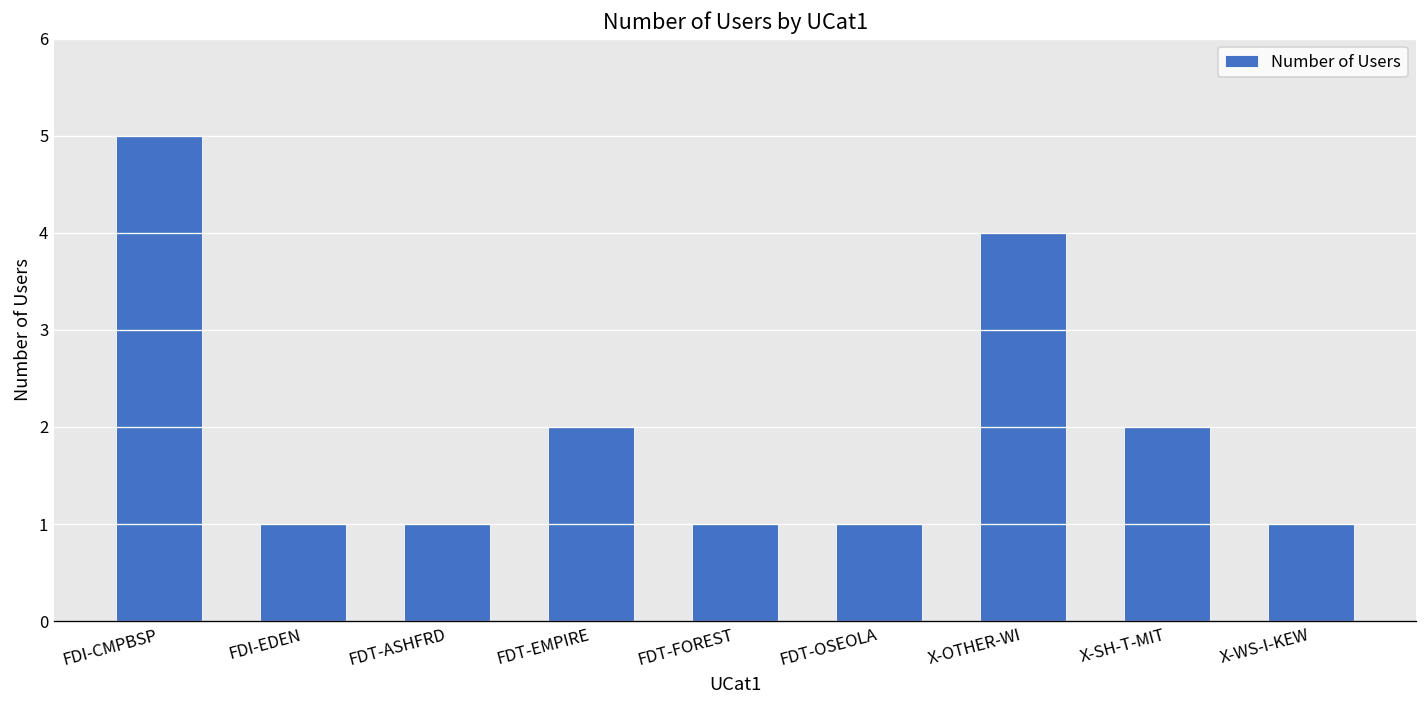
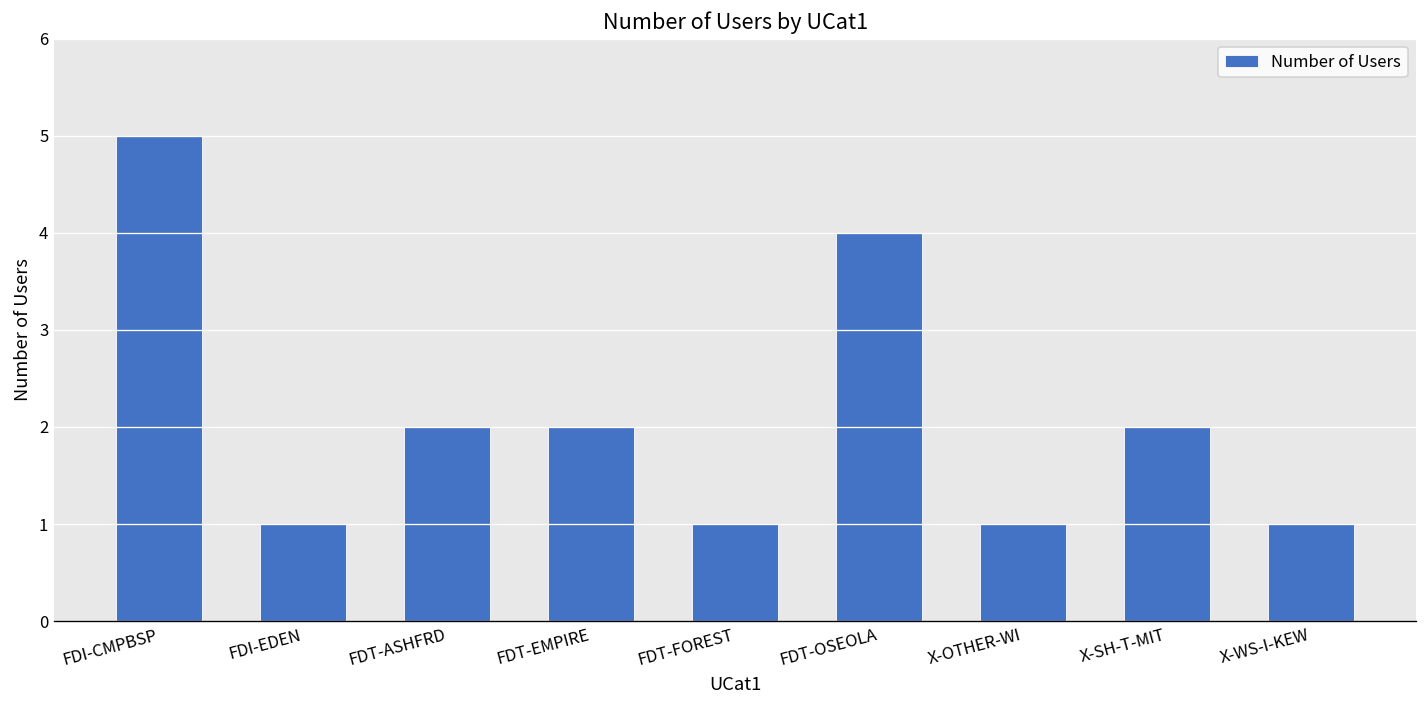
FDT-ASHFRD: 1 -> 2
FDT-OSEOLA: 1 -> 4
X-OTHER-WI: 4 -> 1
